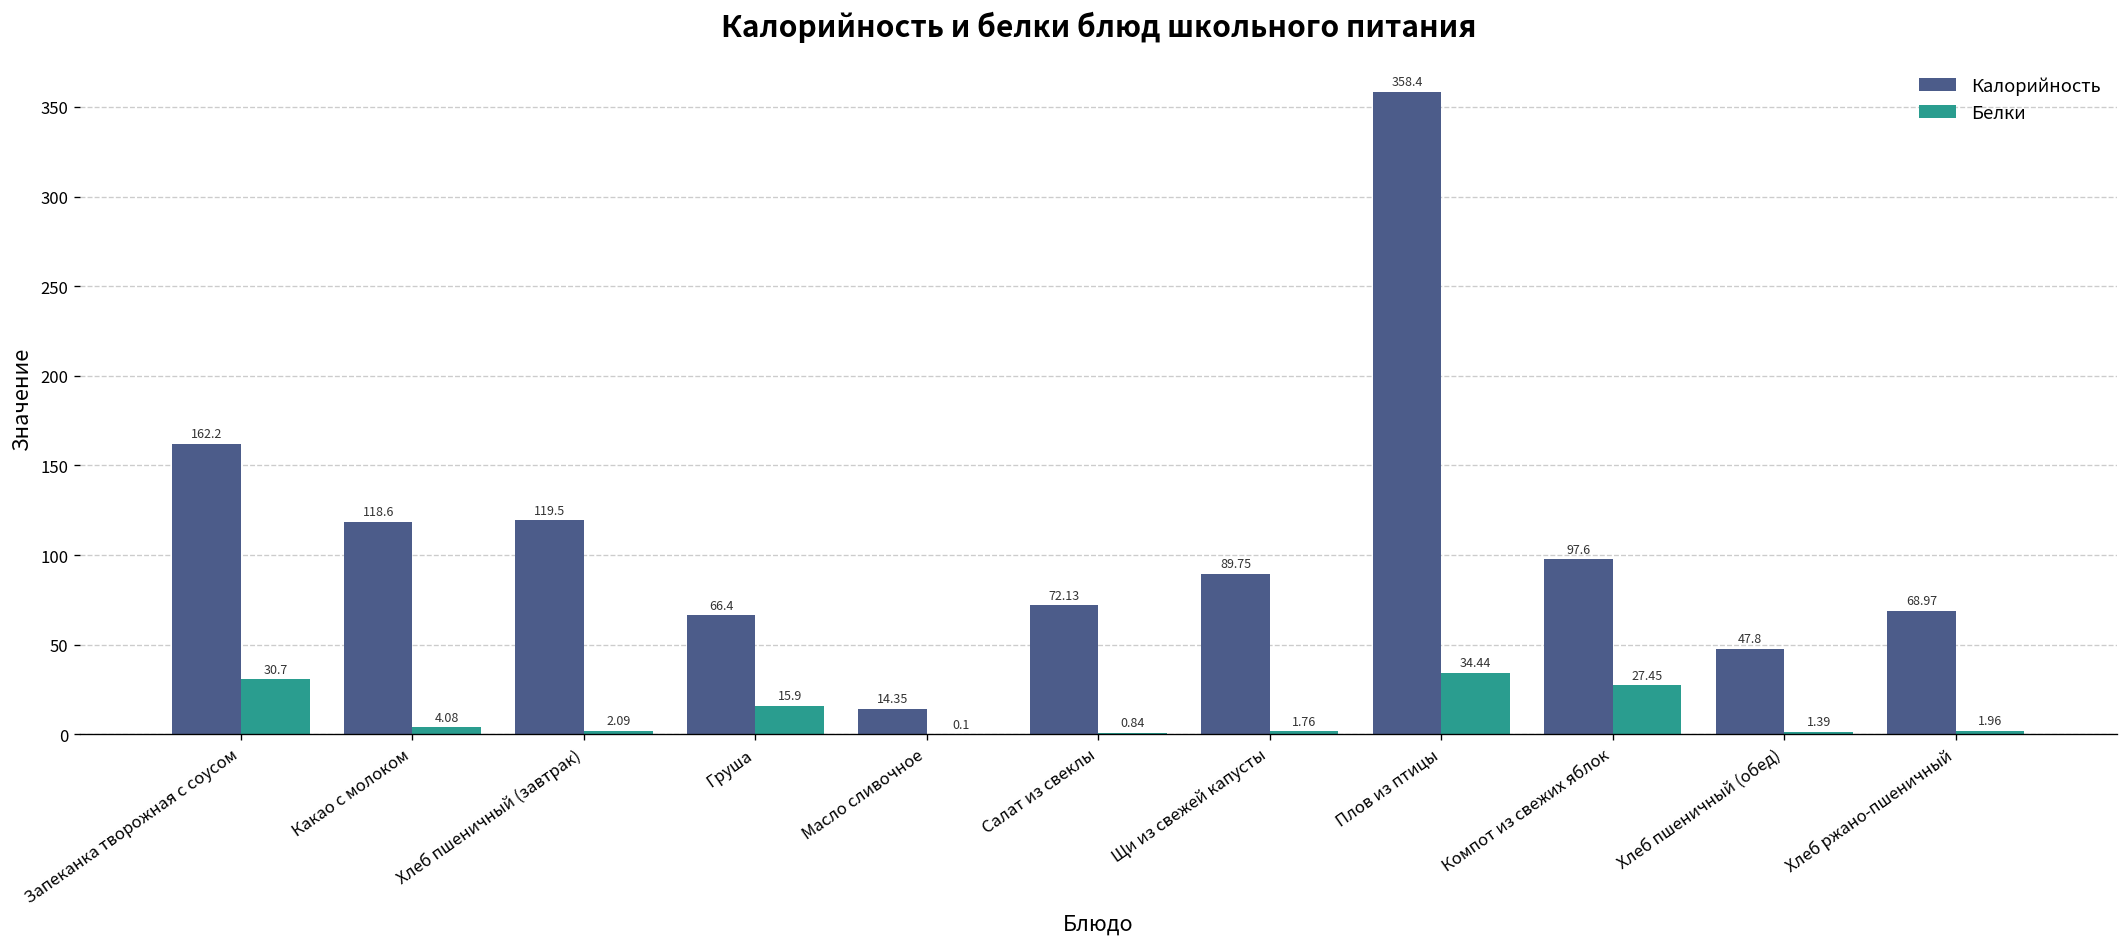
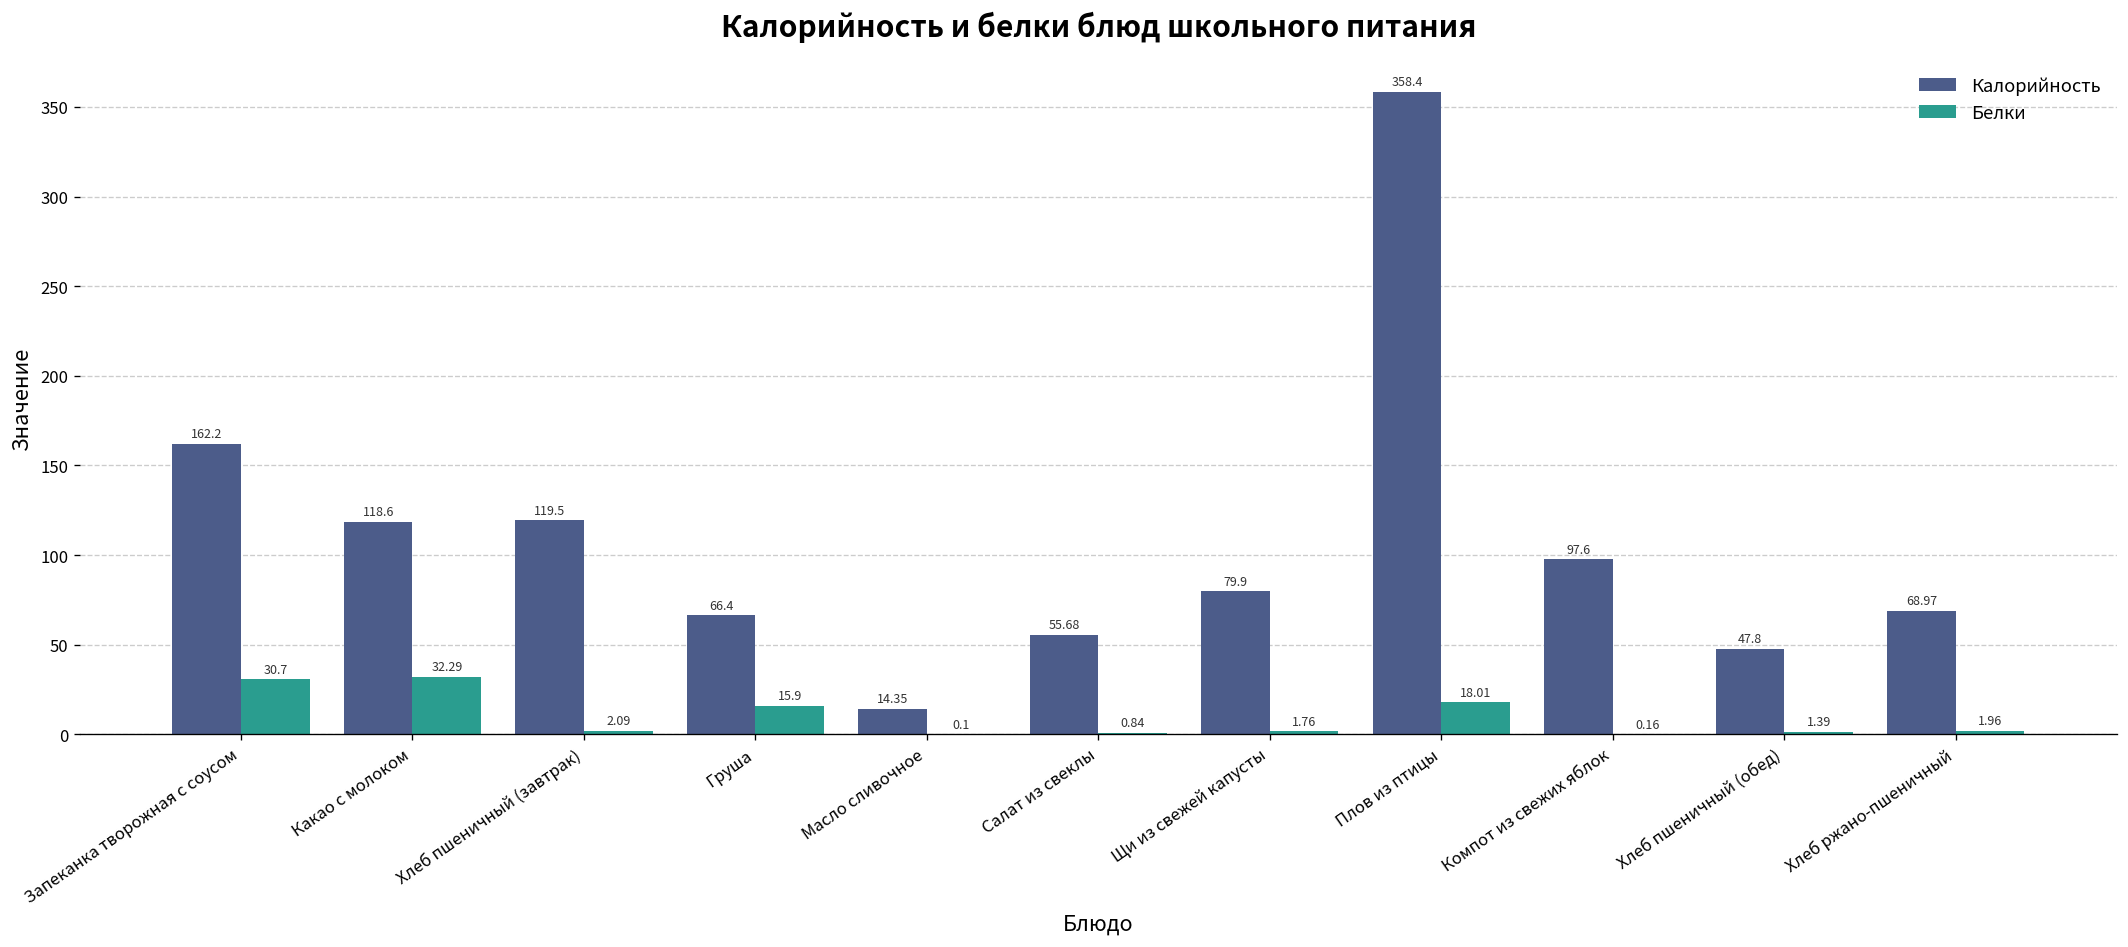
Белки, Какао с молоком: 4.08 -> 32.29
Калорийность, Салат из свеклы: 72.13 -> 55.68
Калорийность, Щи из свежей капусты: 89.75 -> 79.9
Белки, Плов из птицы: 34.44 -> 18.01
Белки, Компот из свежих яблок: 27.45 -> 0.16
